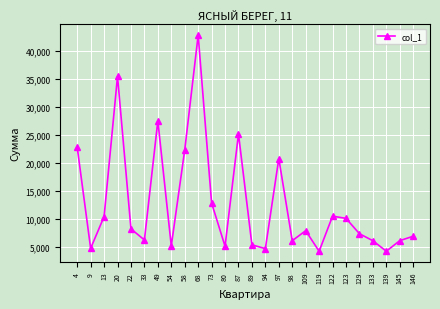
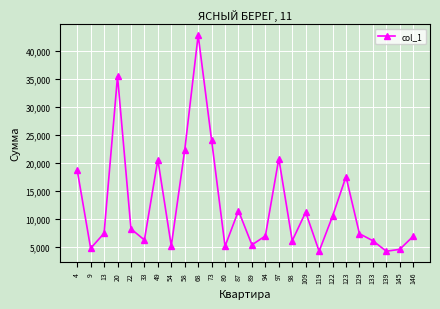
4: 23,000 -> 19,000
13: 10,000 -> 7,000
49: 28,000 -> 21,000
73: 13,000 -> 24,000
87: 25,000 -> 11,000
94: 5,000 -> 7,000
109: 8,000 -> 11,000
123: 10,000 -> 18,000
145: 6,000 -> 5,000
